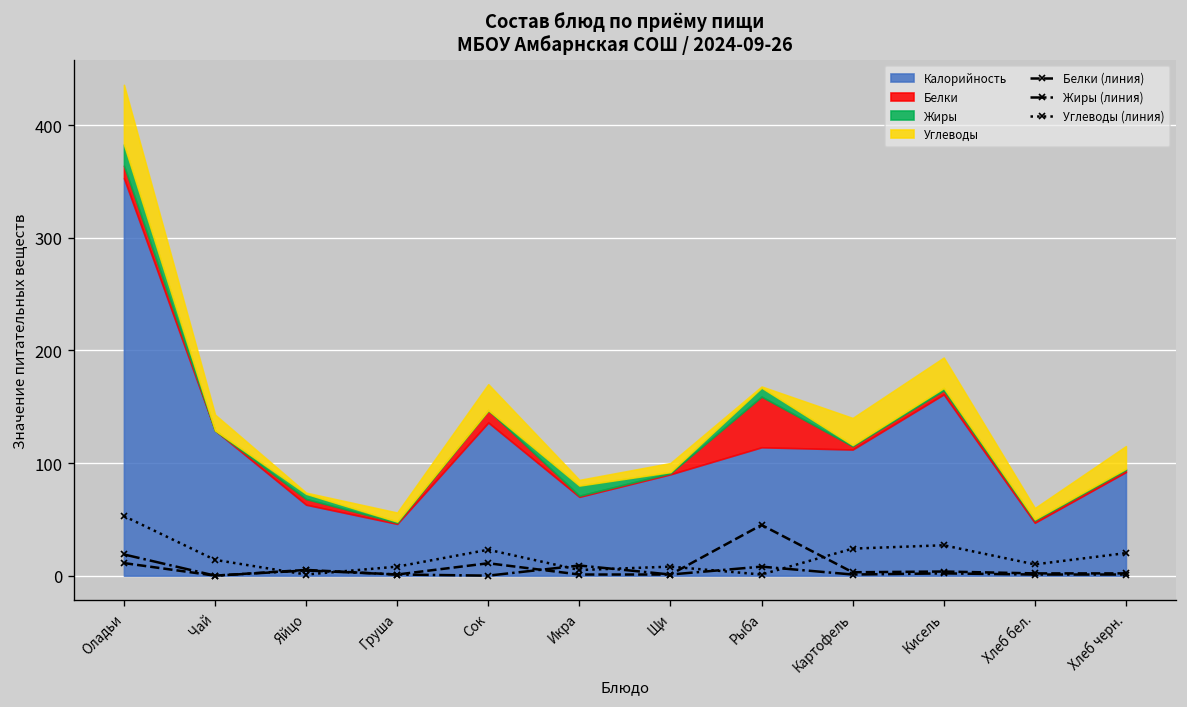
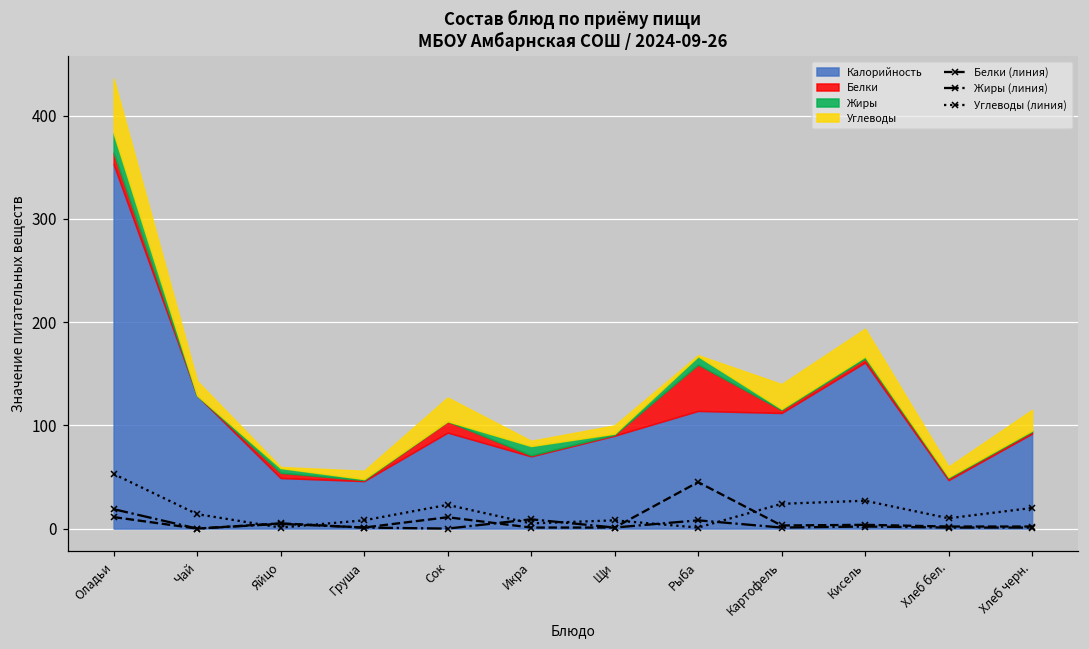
Калорийность, Яйцо: 60 -> 50
Калорийность, Сок: 140 -> 90
